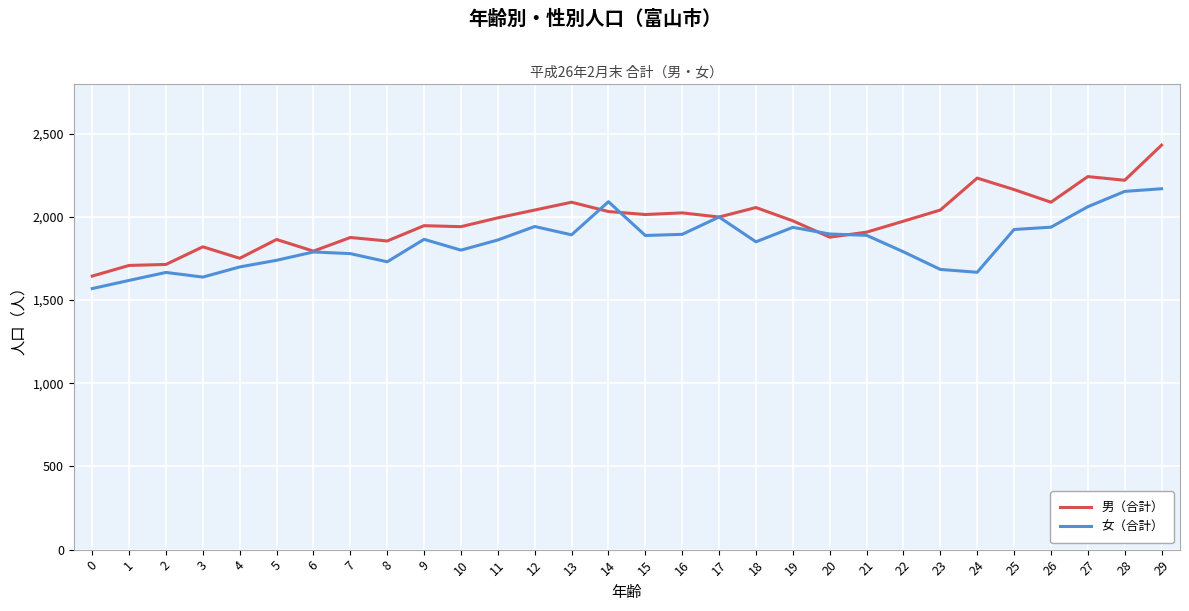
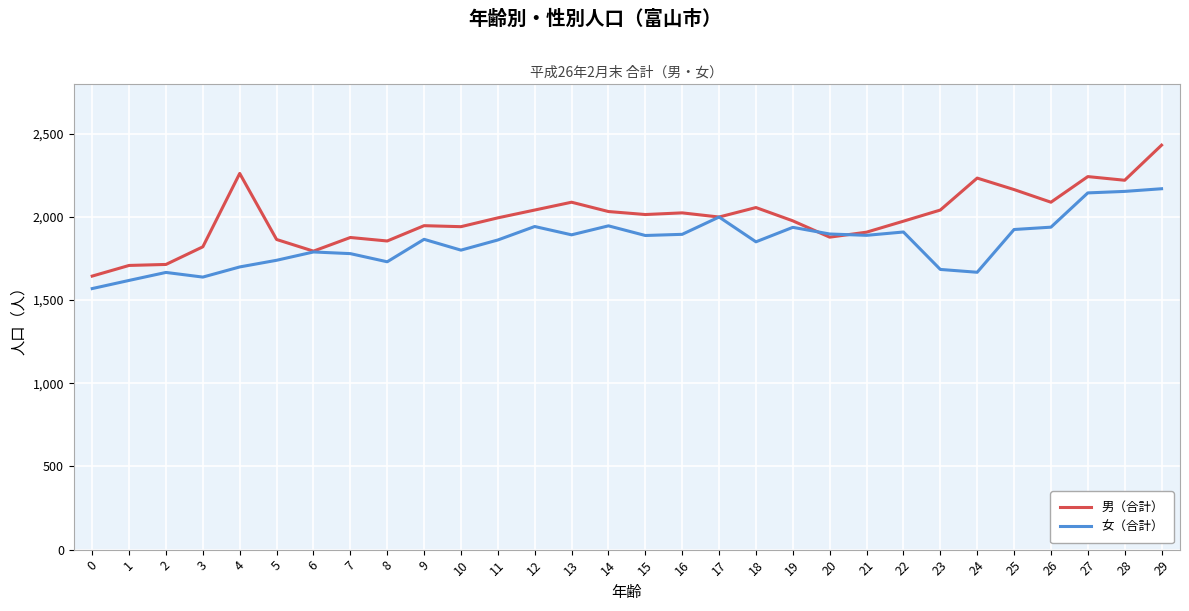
男（合計）, 4: 1,750 -> 2,260
女（合計）, 14: 2,090 -> 1,950
女（合計）, 22: 1,790 -> 1,910
女（合計）, 27: 2,060 -> 2,140
